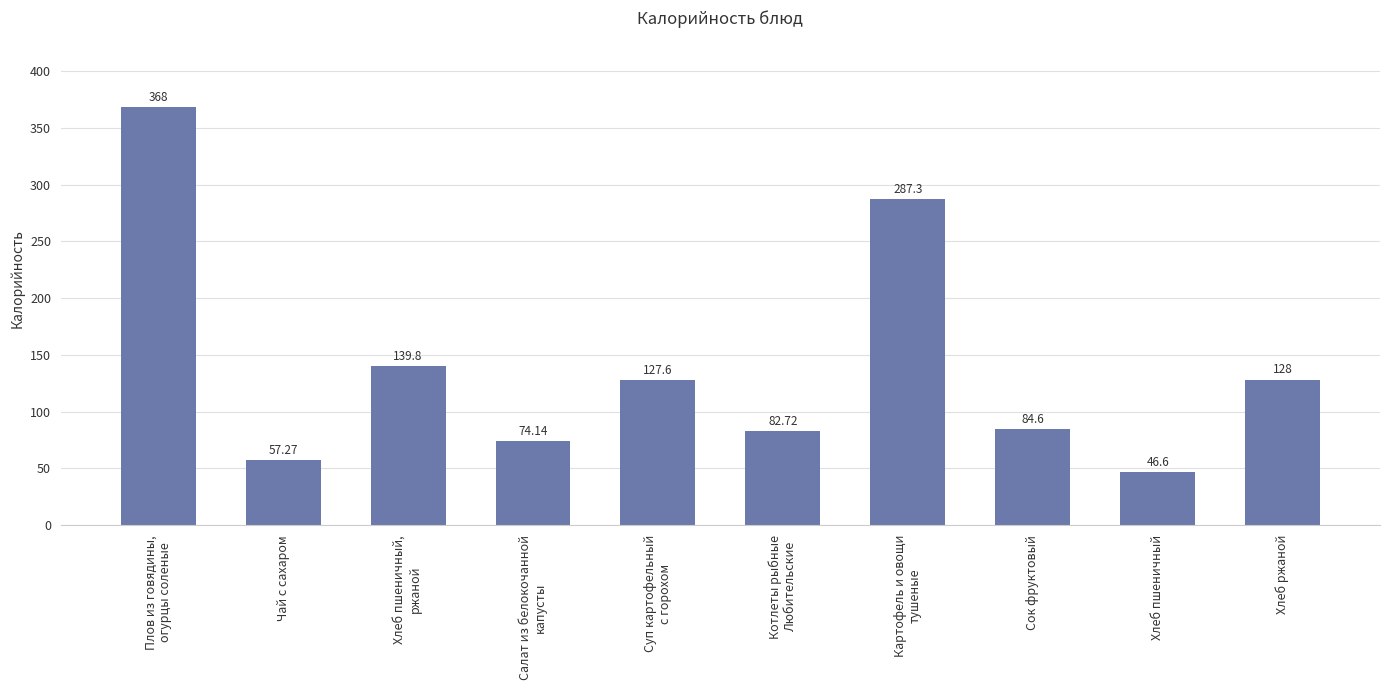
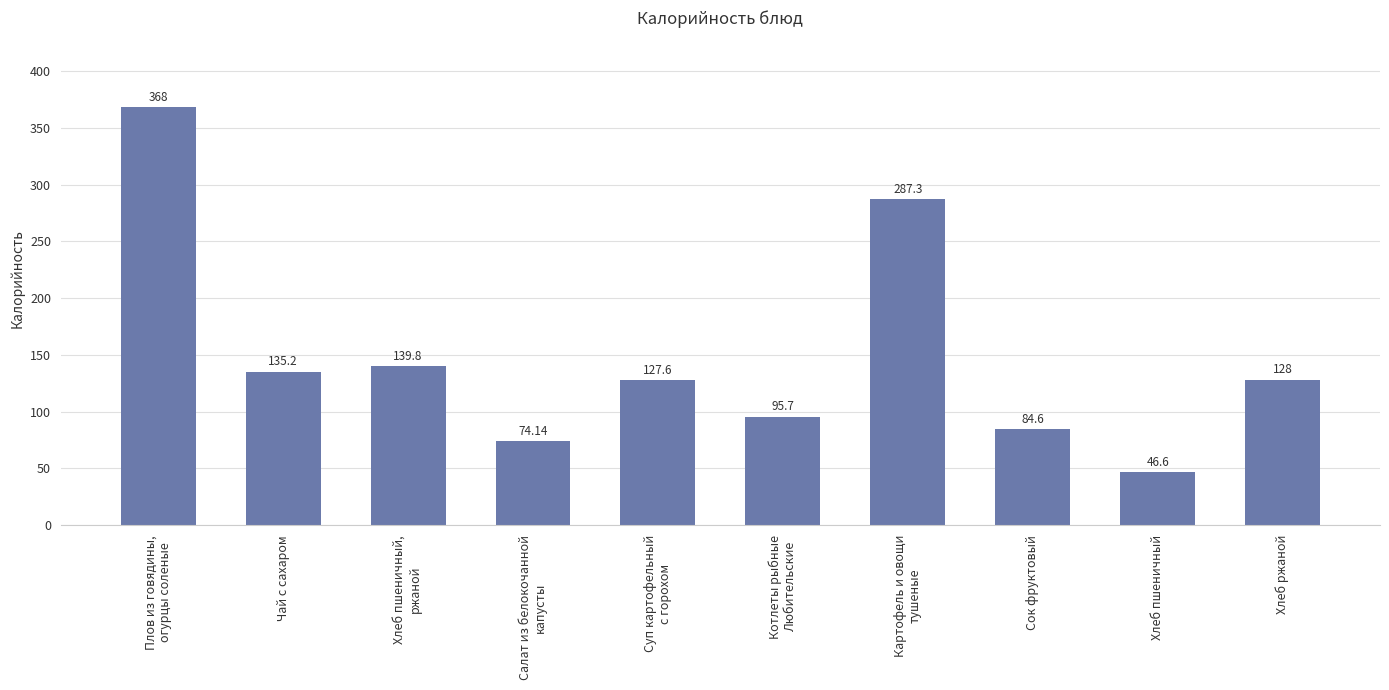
Чай с сахаром: 57.27 -> 135.2
Котлеты рыбные Любительские: 82.72 -> 95.7
